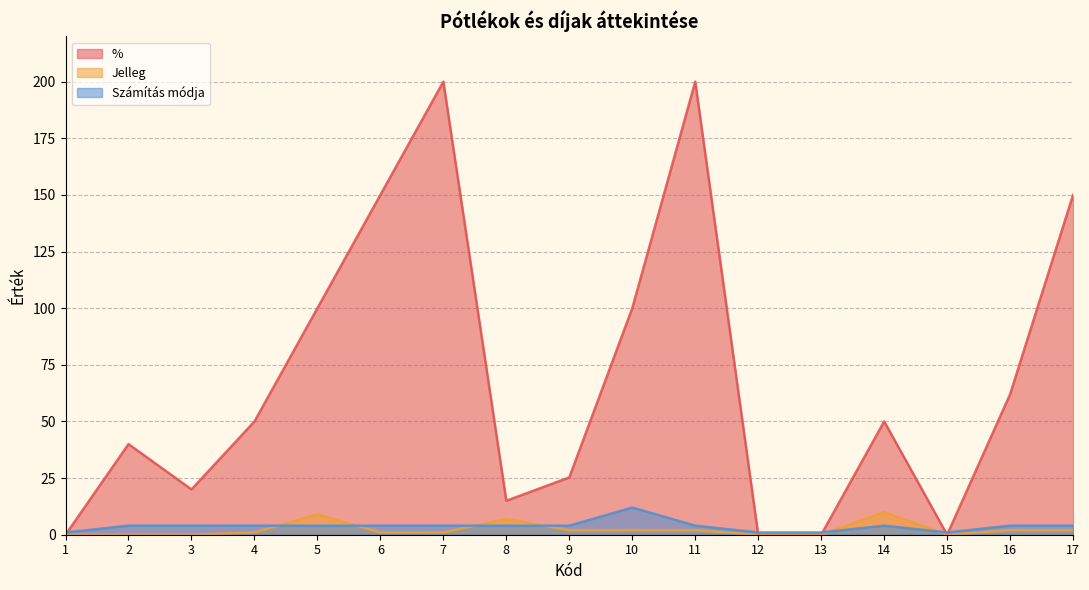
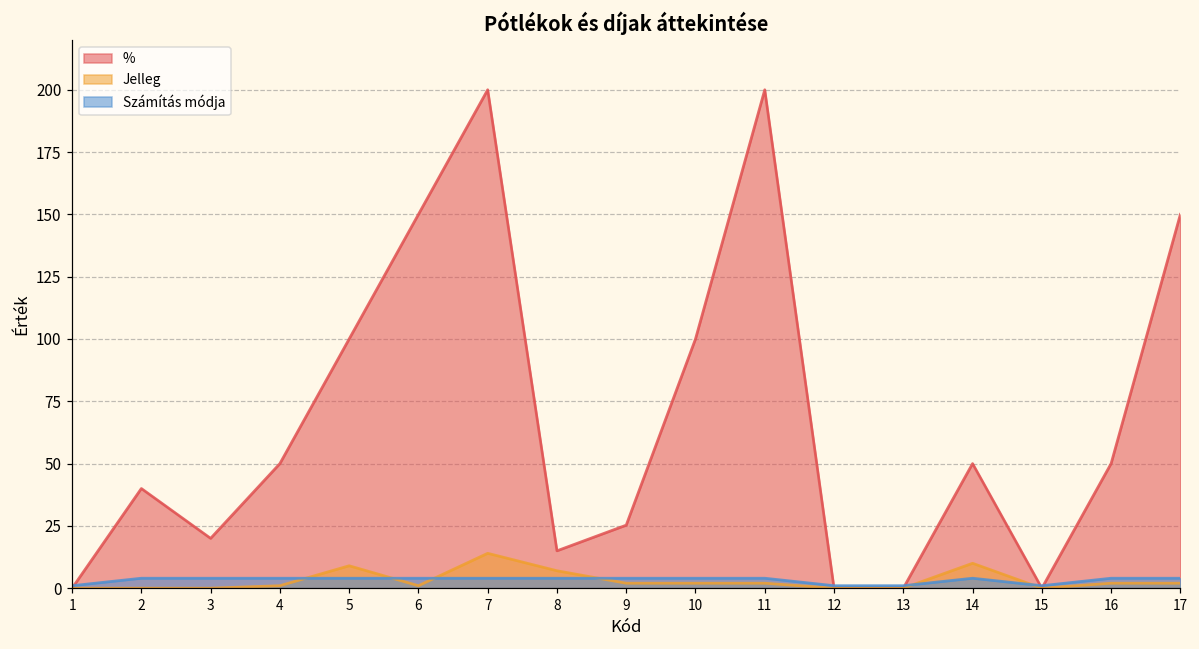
Jelleg, 7: 1 -> 14
Számítás módja, 10: 12 -> 4
%, 16: 62 -> 50
